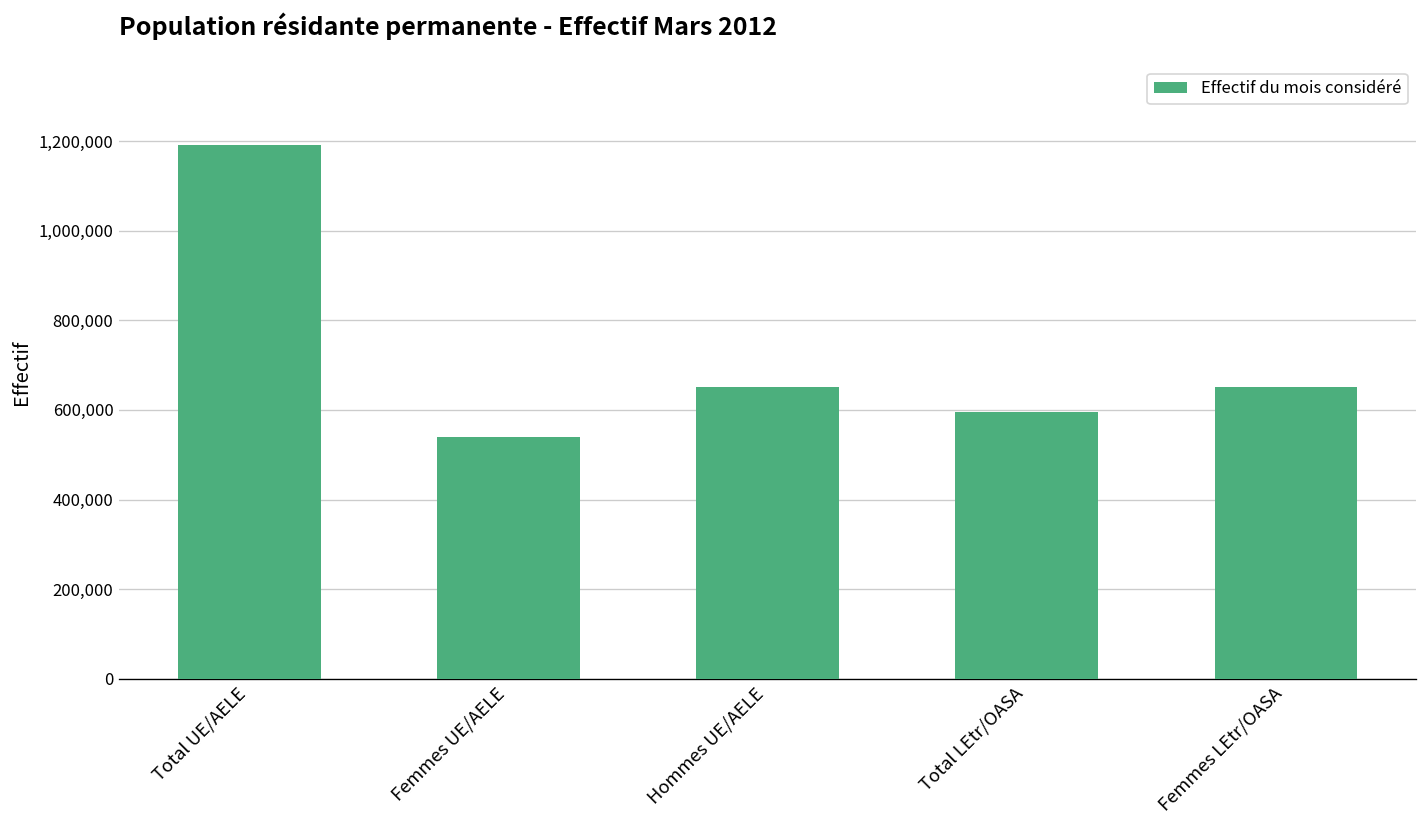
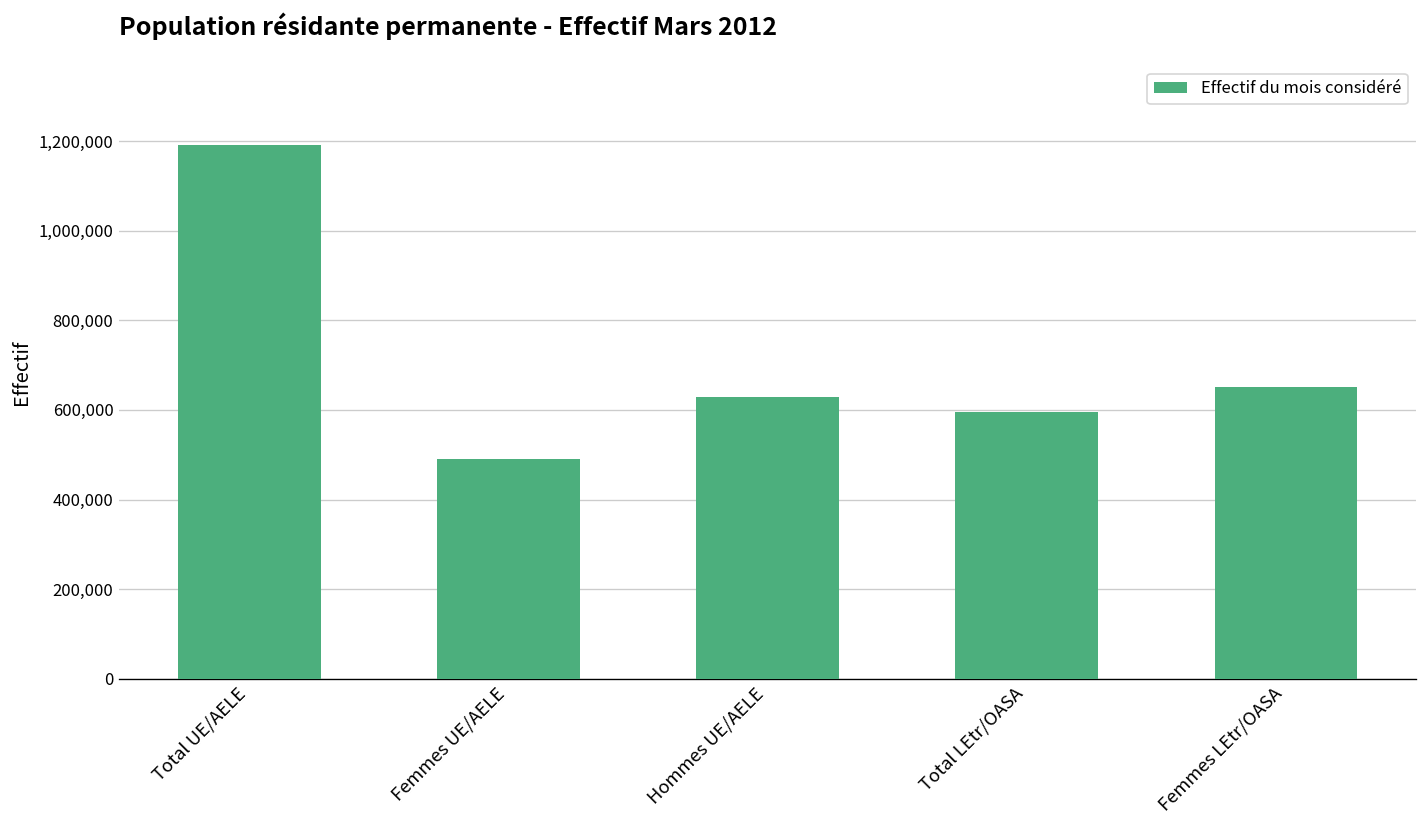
Femmes UE/AELE: 540,000 -> 490,000
Hommes UE/AELE: 650,000 -> 630,000
